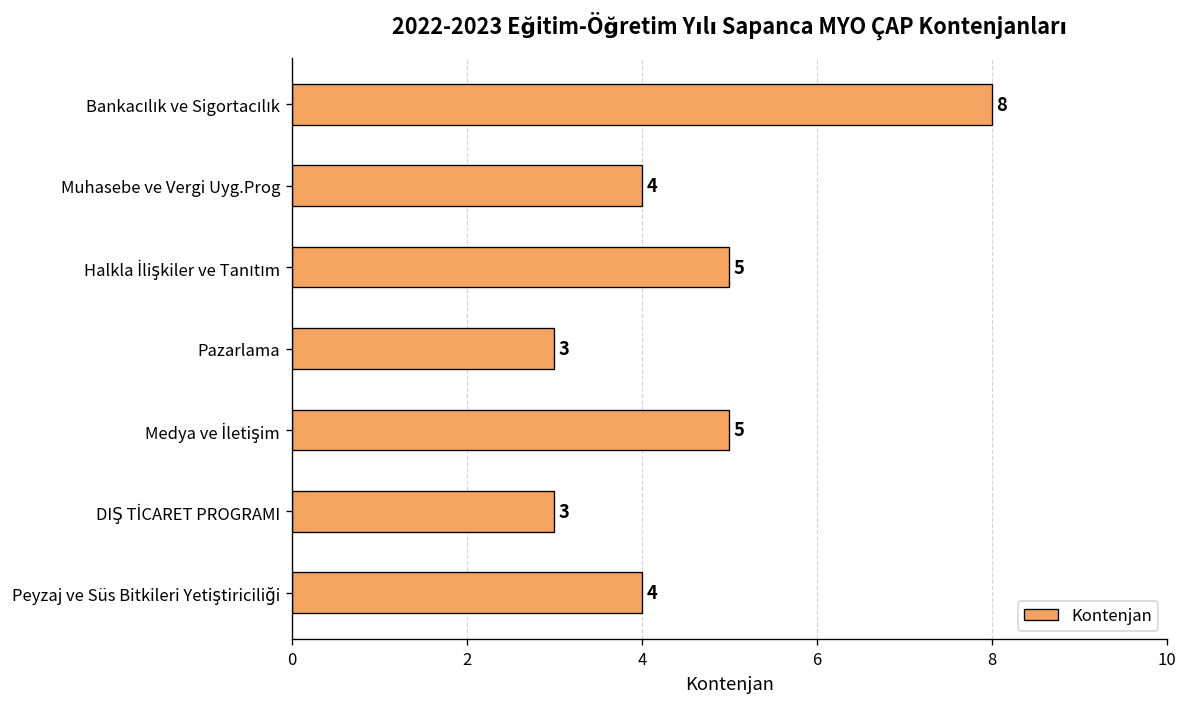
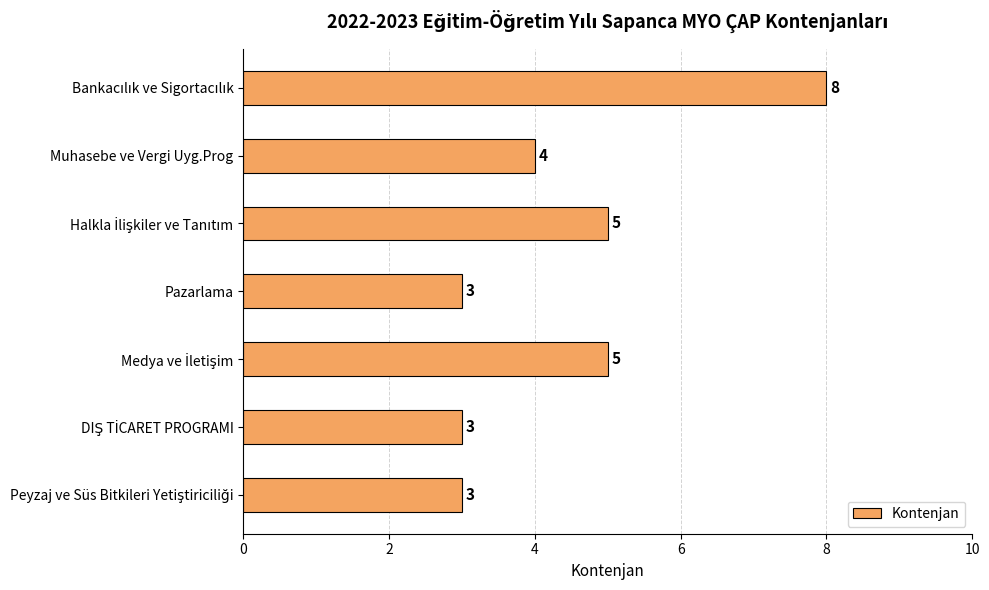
Peyzaj ve Süs Bitkileri Yetiştiriciliği: 4 -> 3
